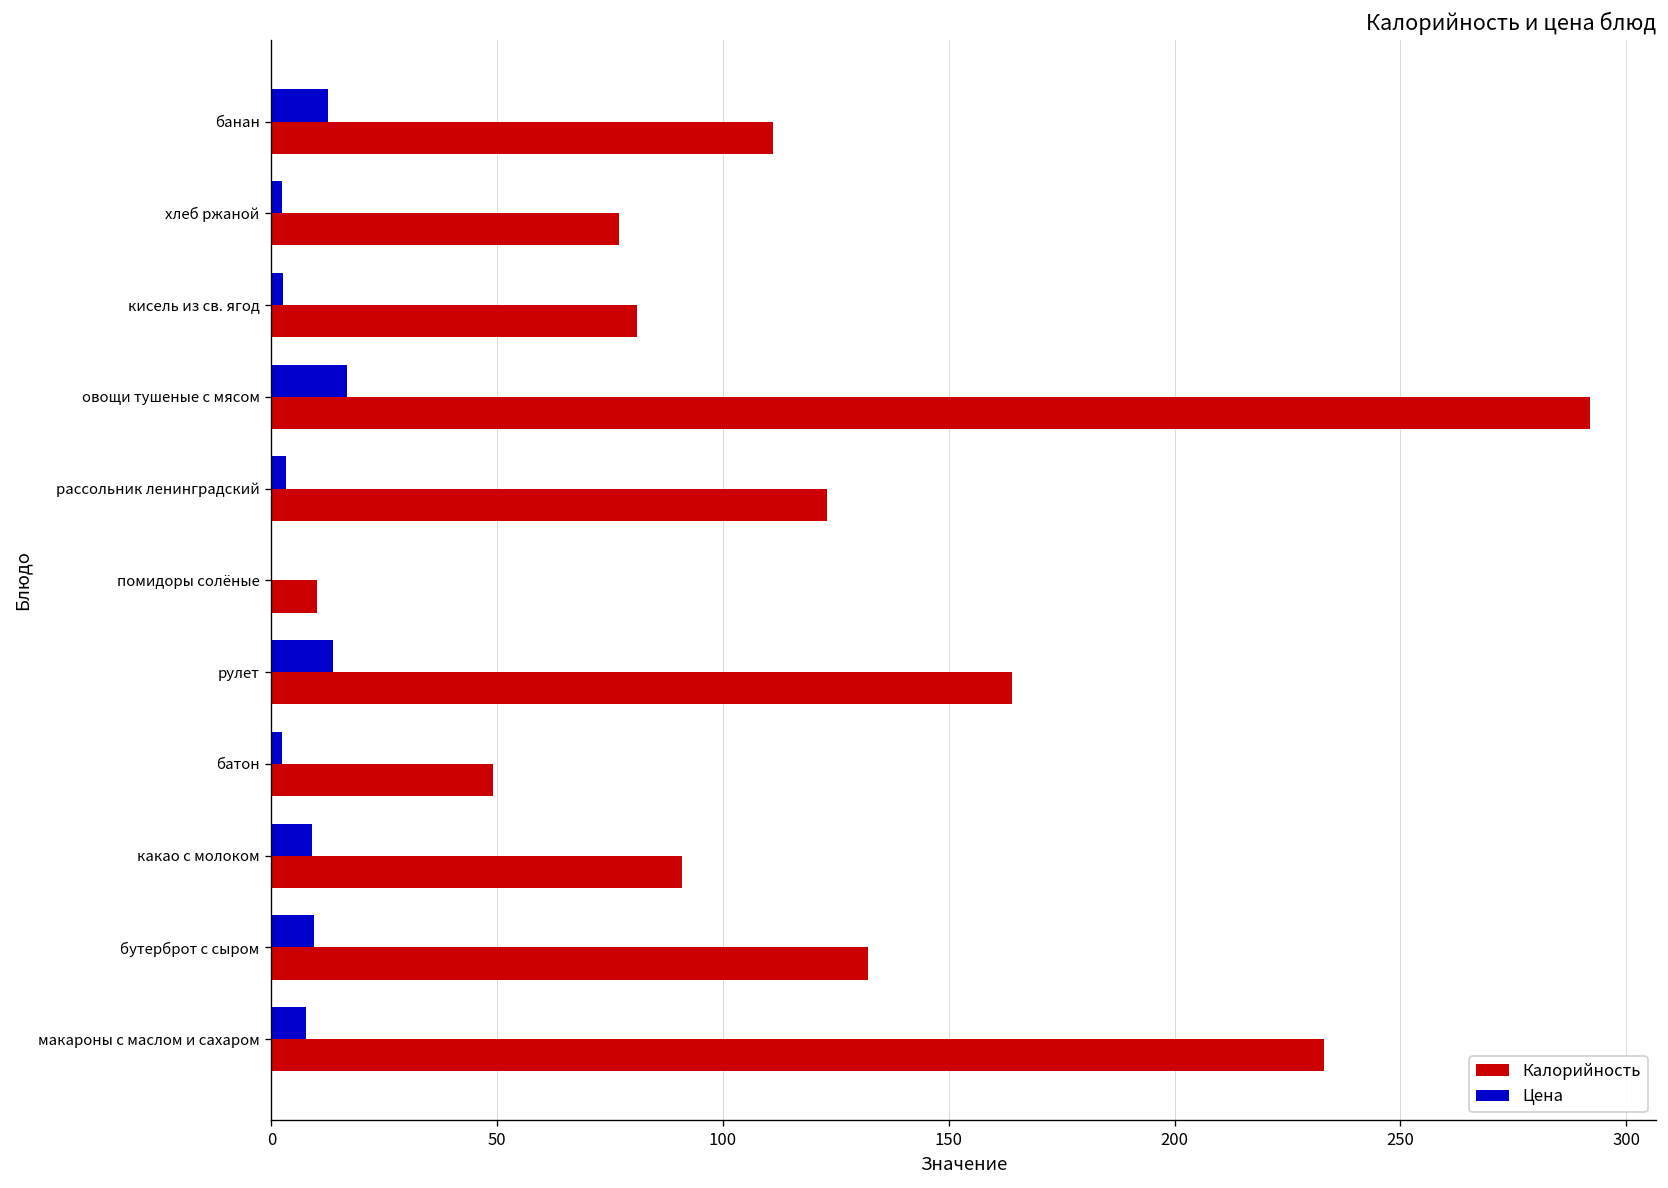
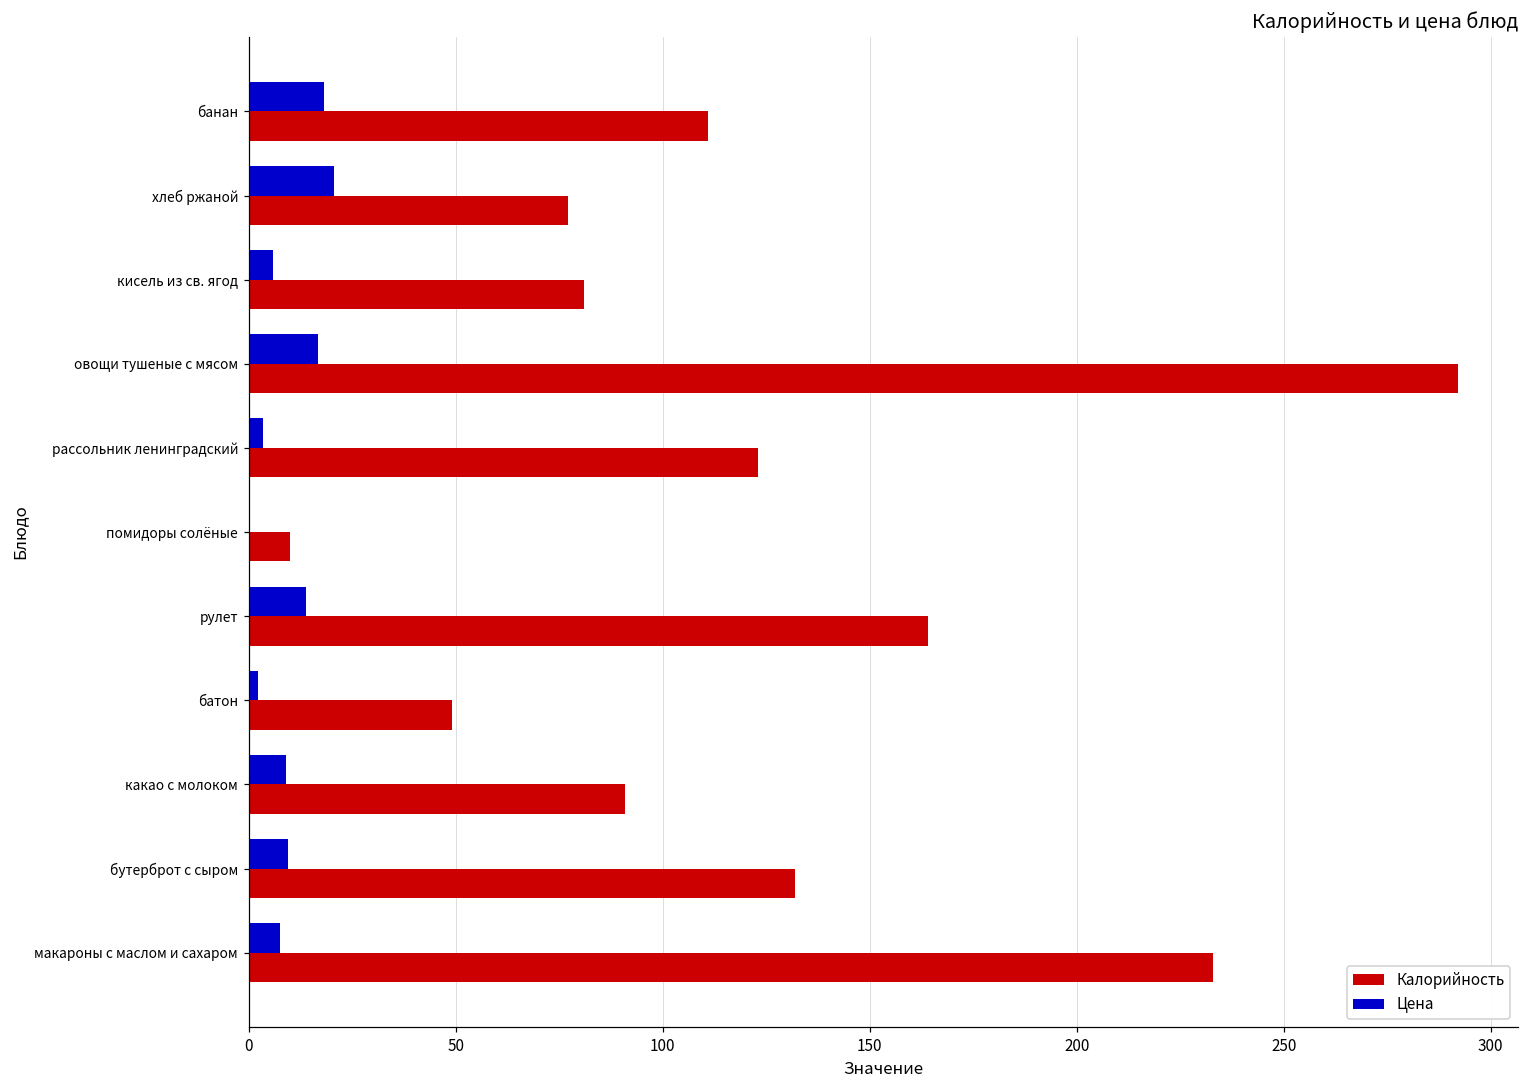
Цена, банан: 13 -> 18
Цена, хлеб ржаной: 2 -> 20
Цена, кисель из св. ягод: 3 -> 6
